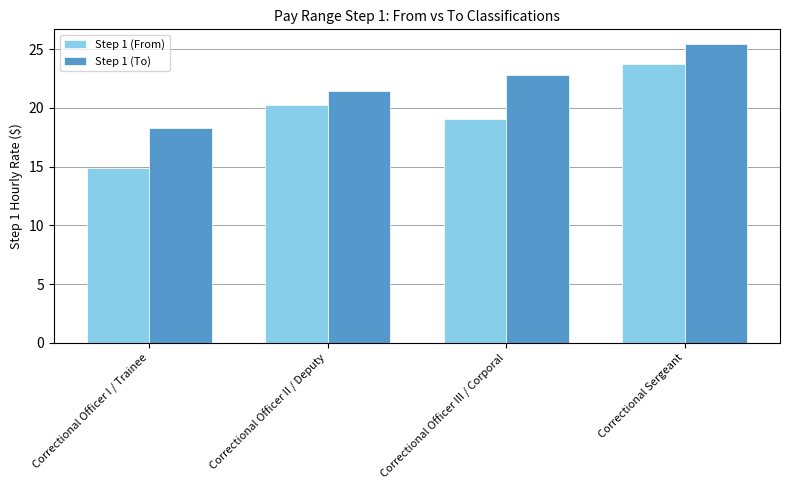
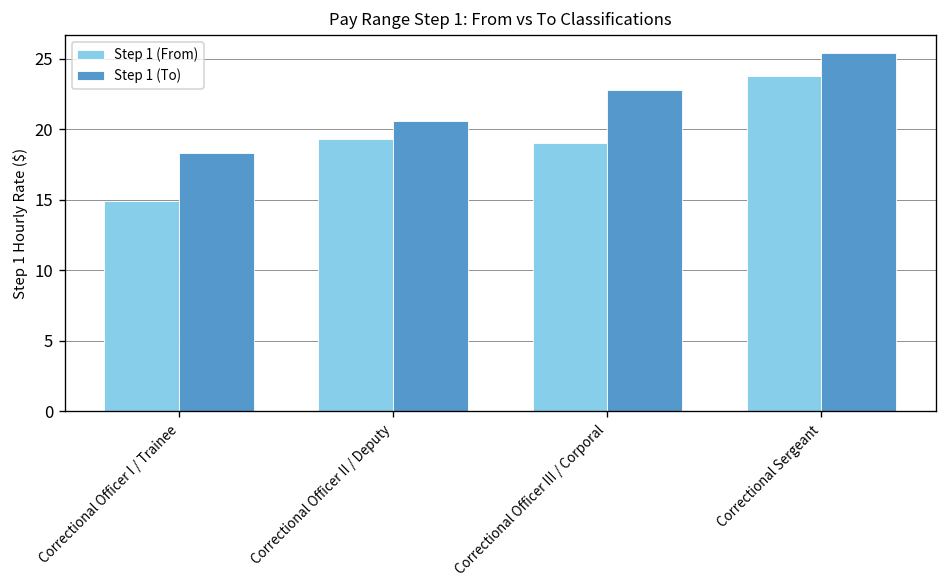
Step 1 (From), Correctional Officer II / Deputy: 20.2 -> 19.3
Step 1 (To), Correctional Officer II / Deputy: 21.4 -> 20.6
